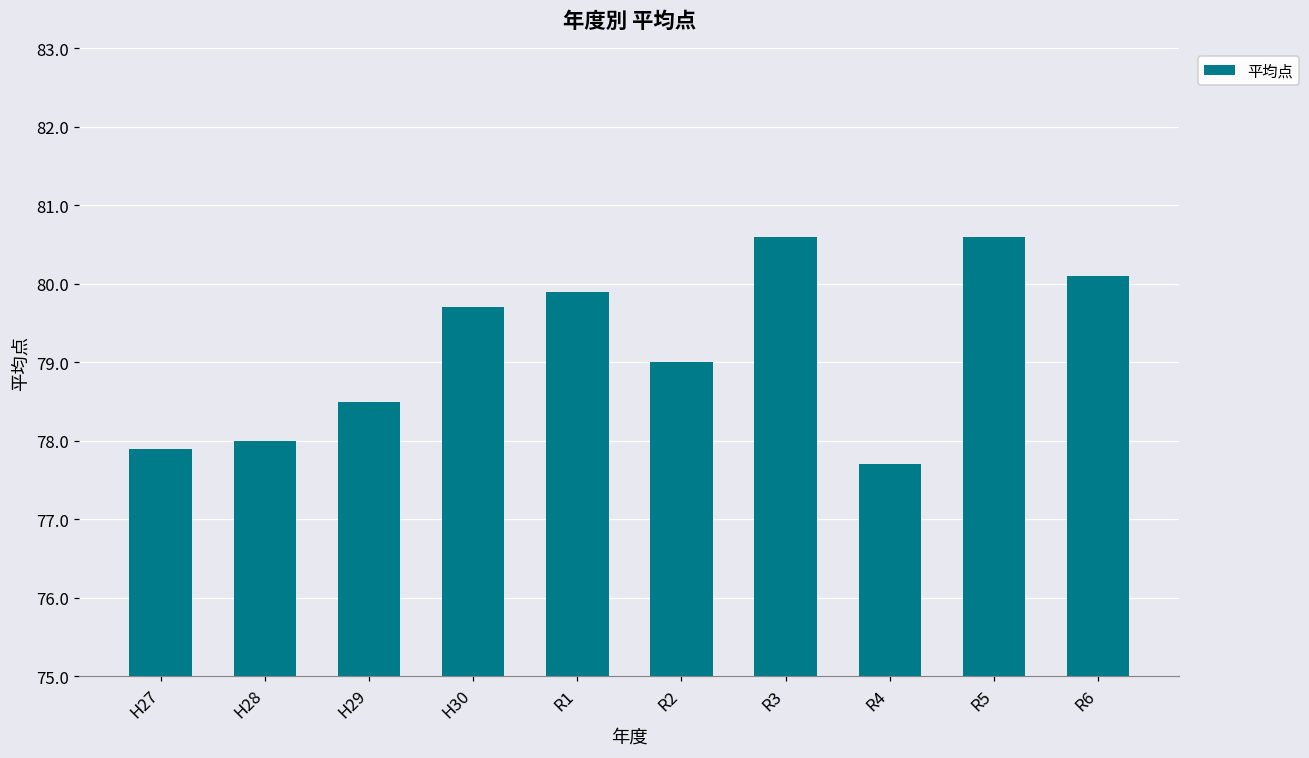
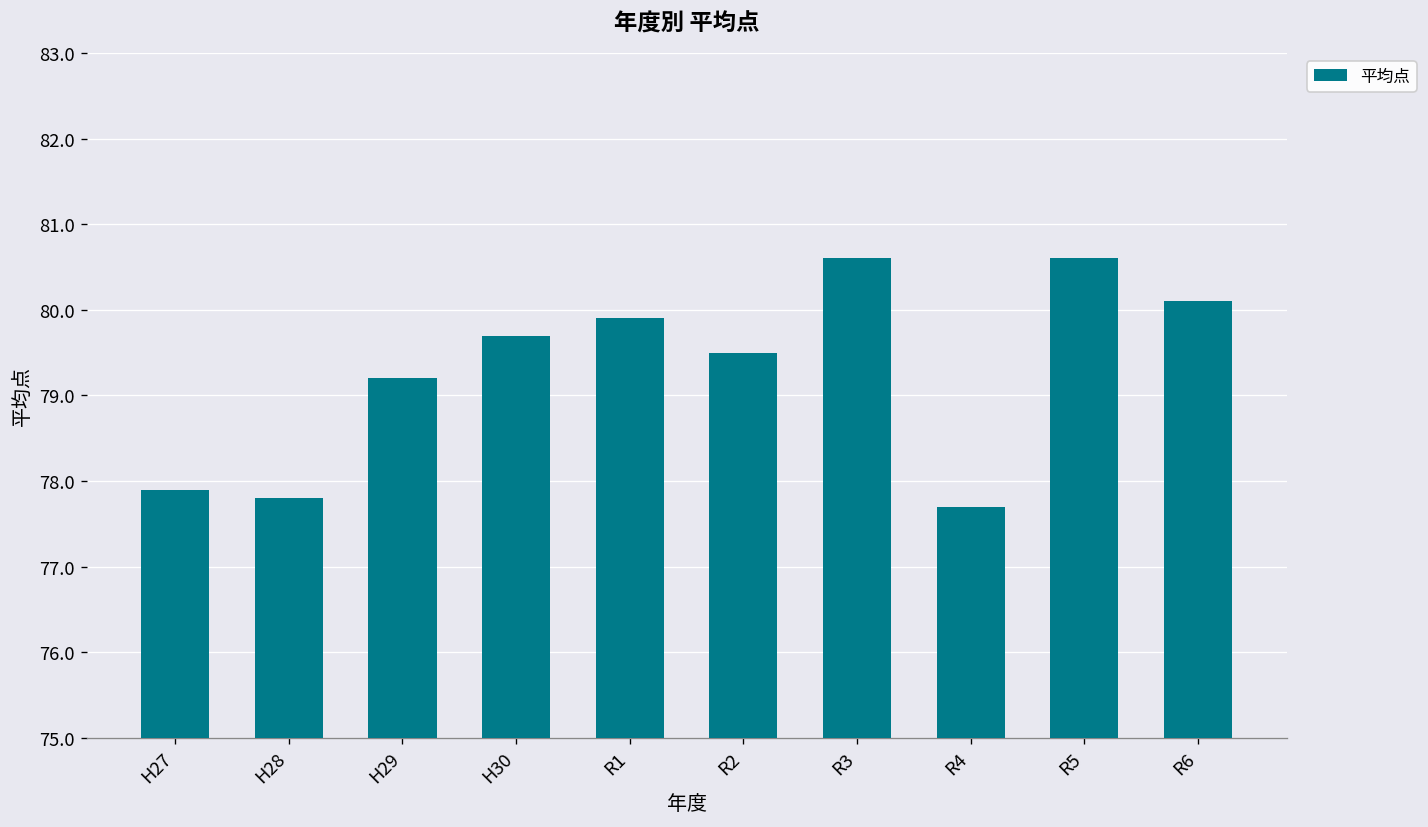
H28: 78.0 -> 77.8
H29: 78.5 -> 79.2
R2: 79.0 -> 79.5
